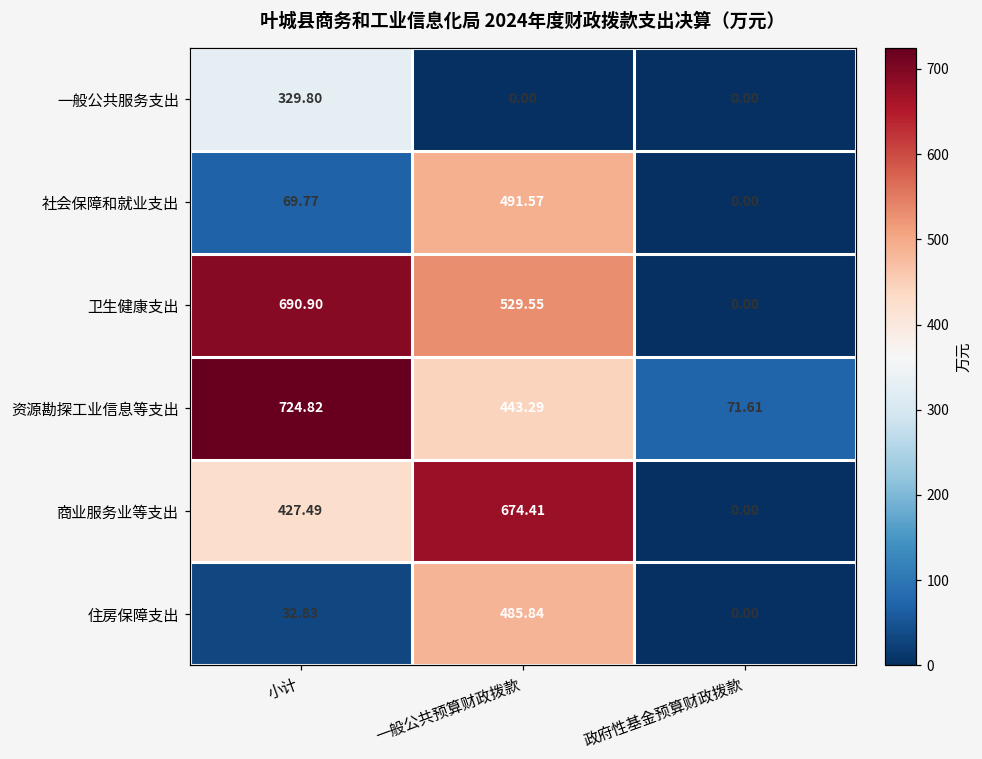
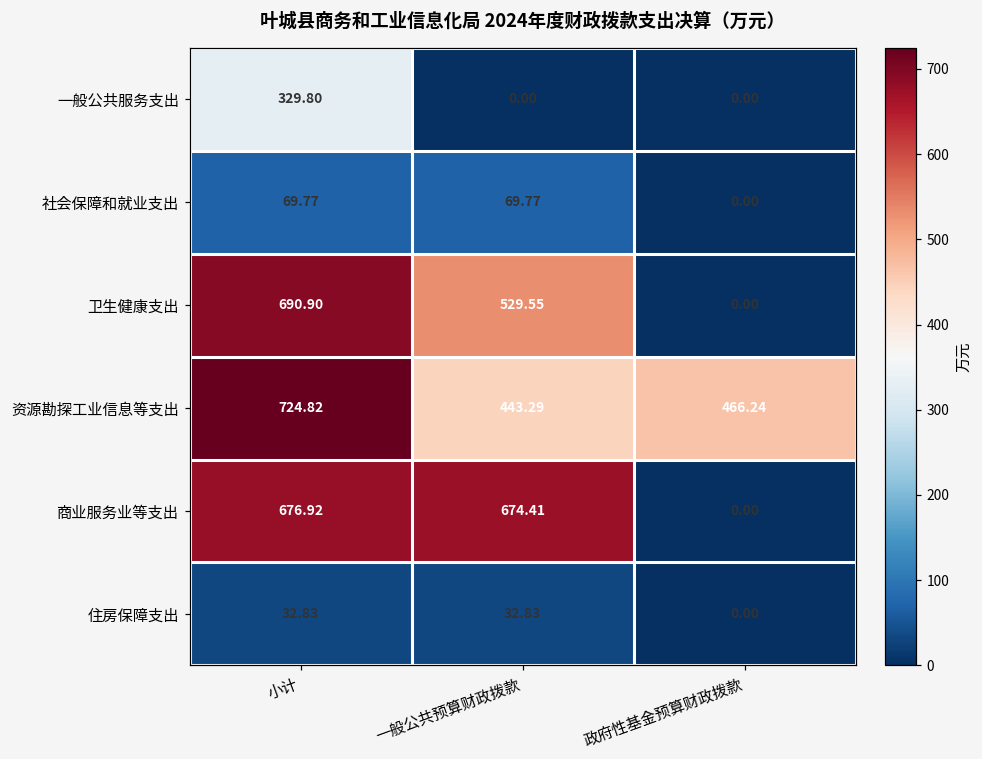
社会保障和就业支出, 一般公共预算财政拨款: 491.57 -> 69.77
资源勘探工业信息等支出, 政府性基金预算财政拨款: 71.61 -> 466.24
商业服务业等支出, 小计: 427.49 -> 676.92
住房保障支出, 一般公共预算财政拨款: 485.84 -> 32.83
